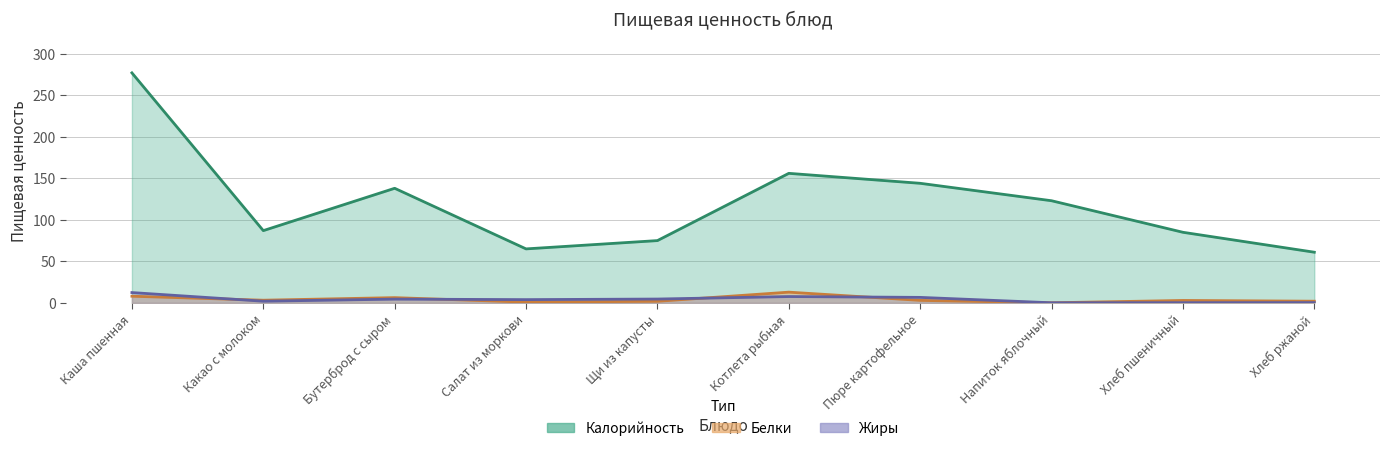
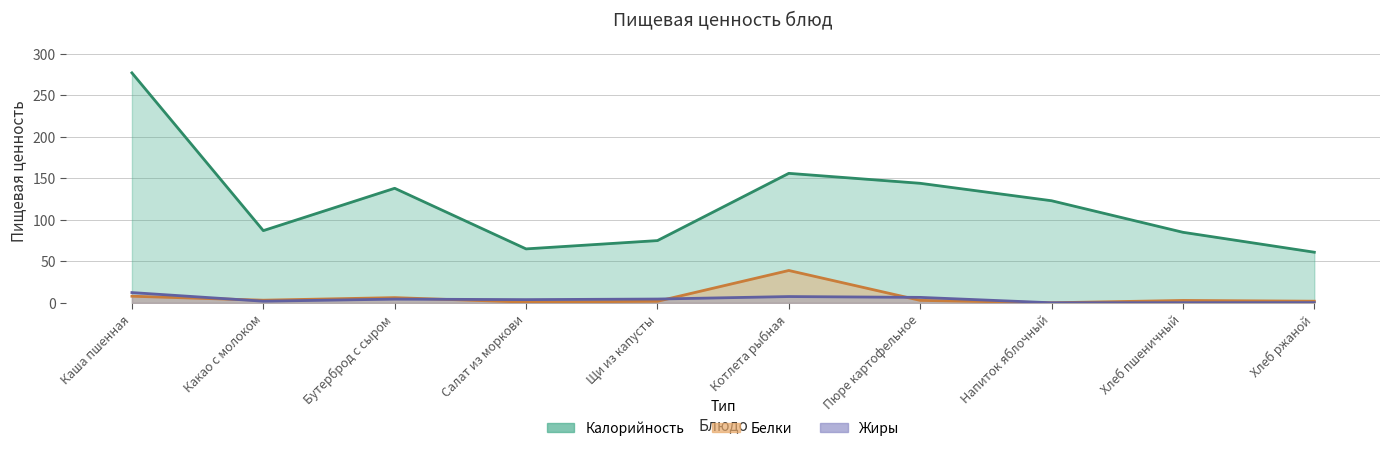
Белки, Котлета рыбная: 10 -> 40
